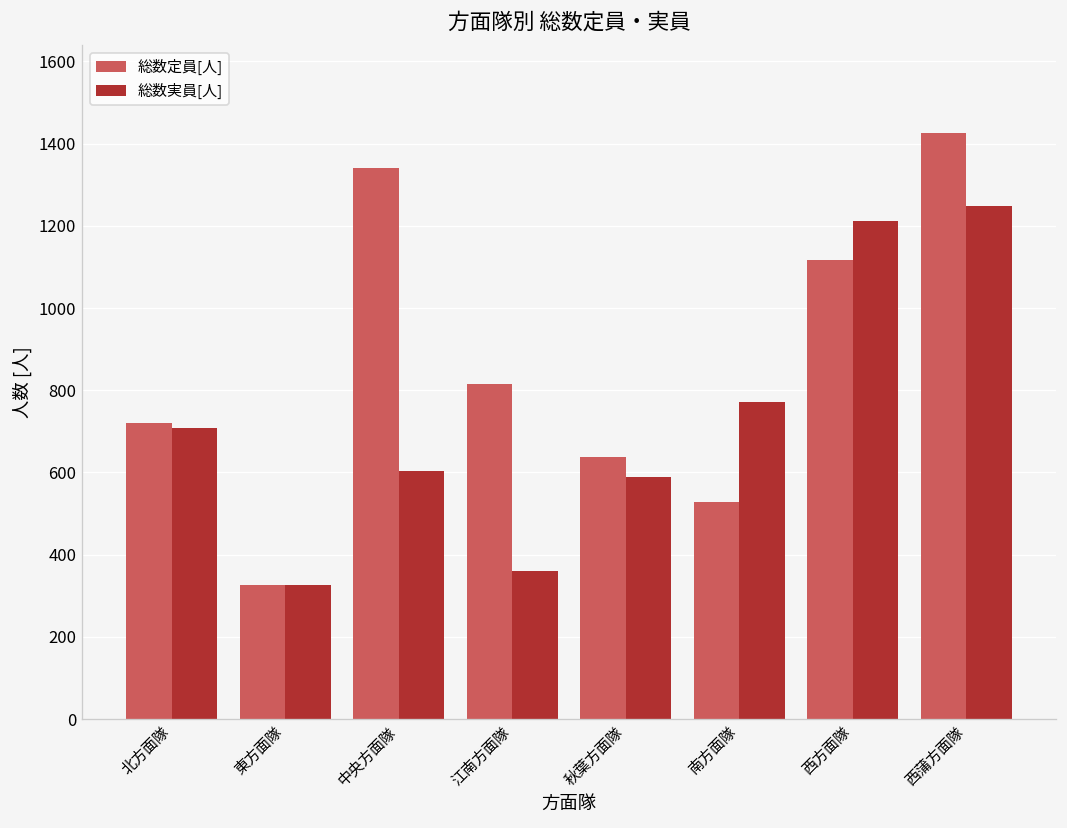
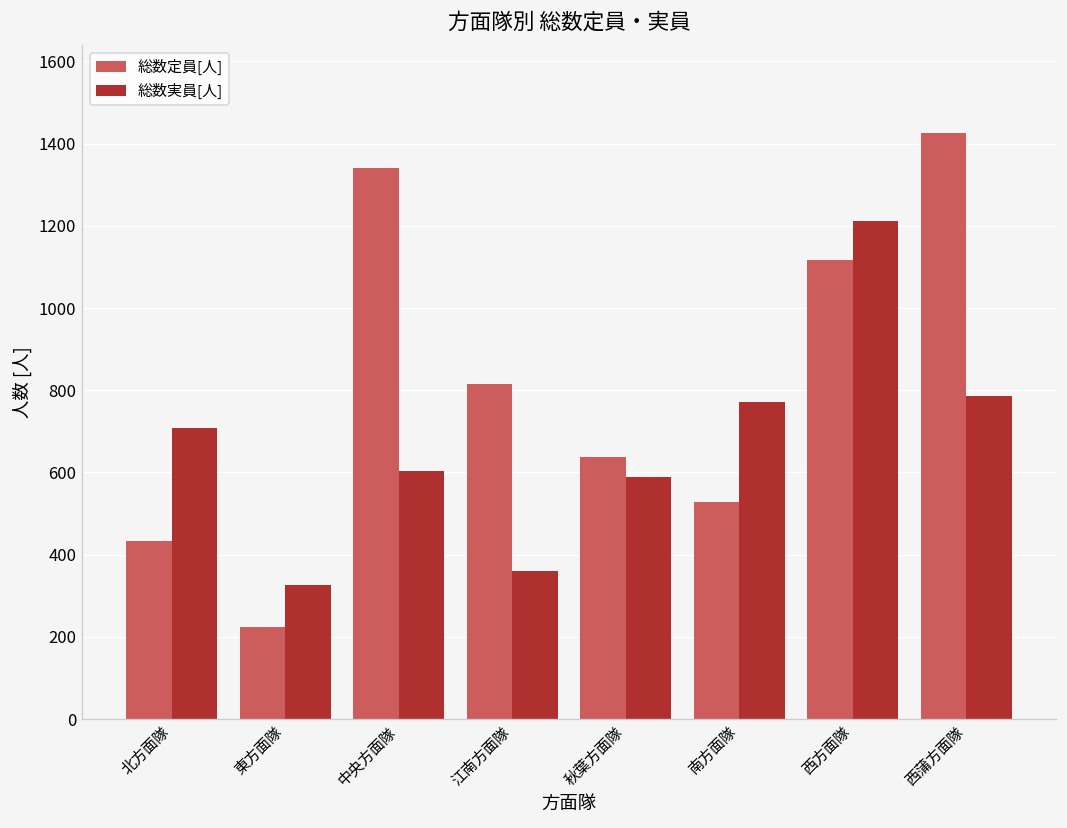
総数定員[人], 北方面隊: 720 -> 430
総数定員[人], 東方面隊: 330 -> 220
総数実員[人], 西蒲方面隊: 1250 -> 790
